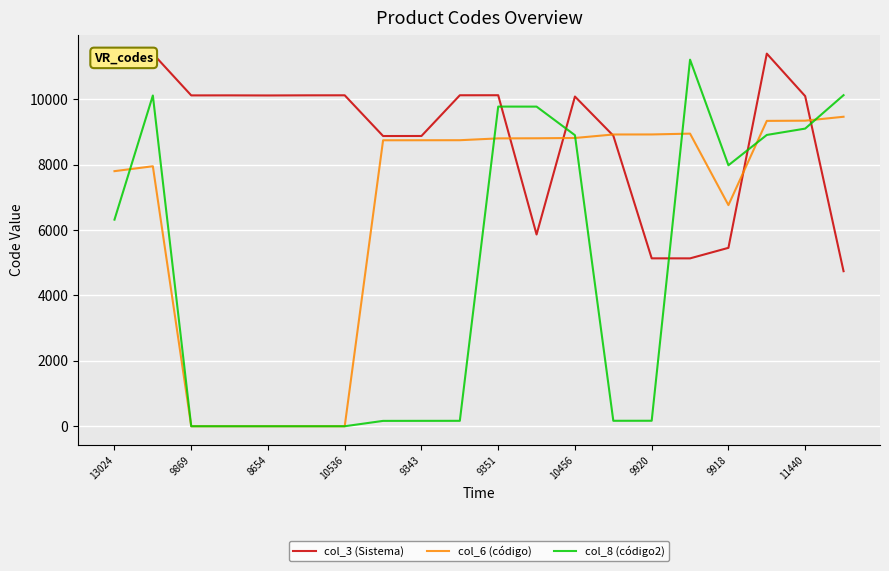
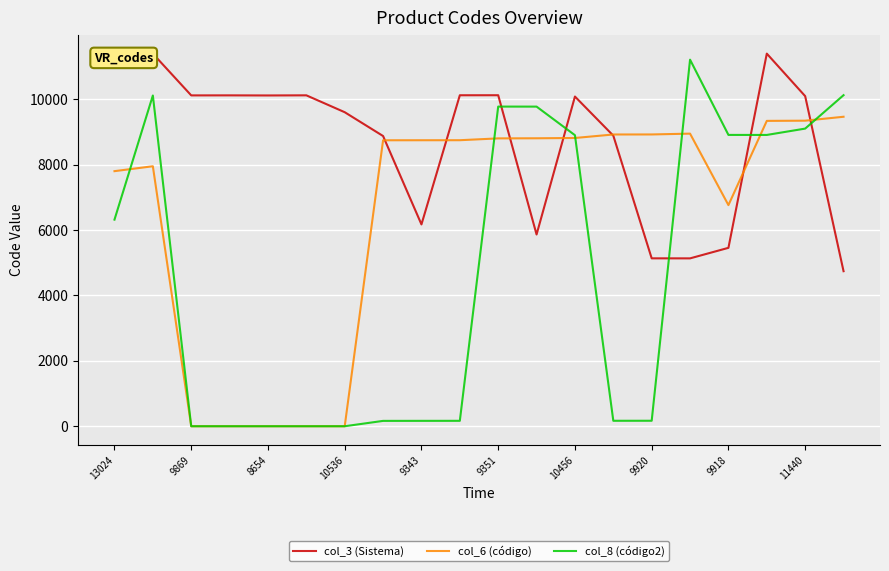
col_3 (Sistema), 10536: 10100 -> 9600
col_3 (Sistema), 9343: 8900 -> 6200
col_8 (código2), 9918: 8000 -> 8900
